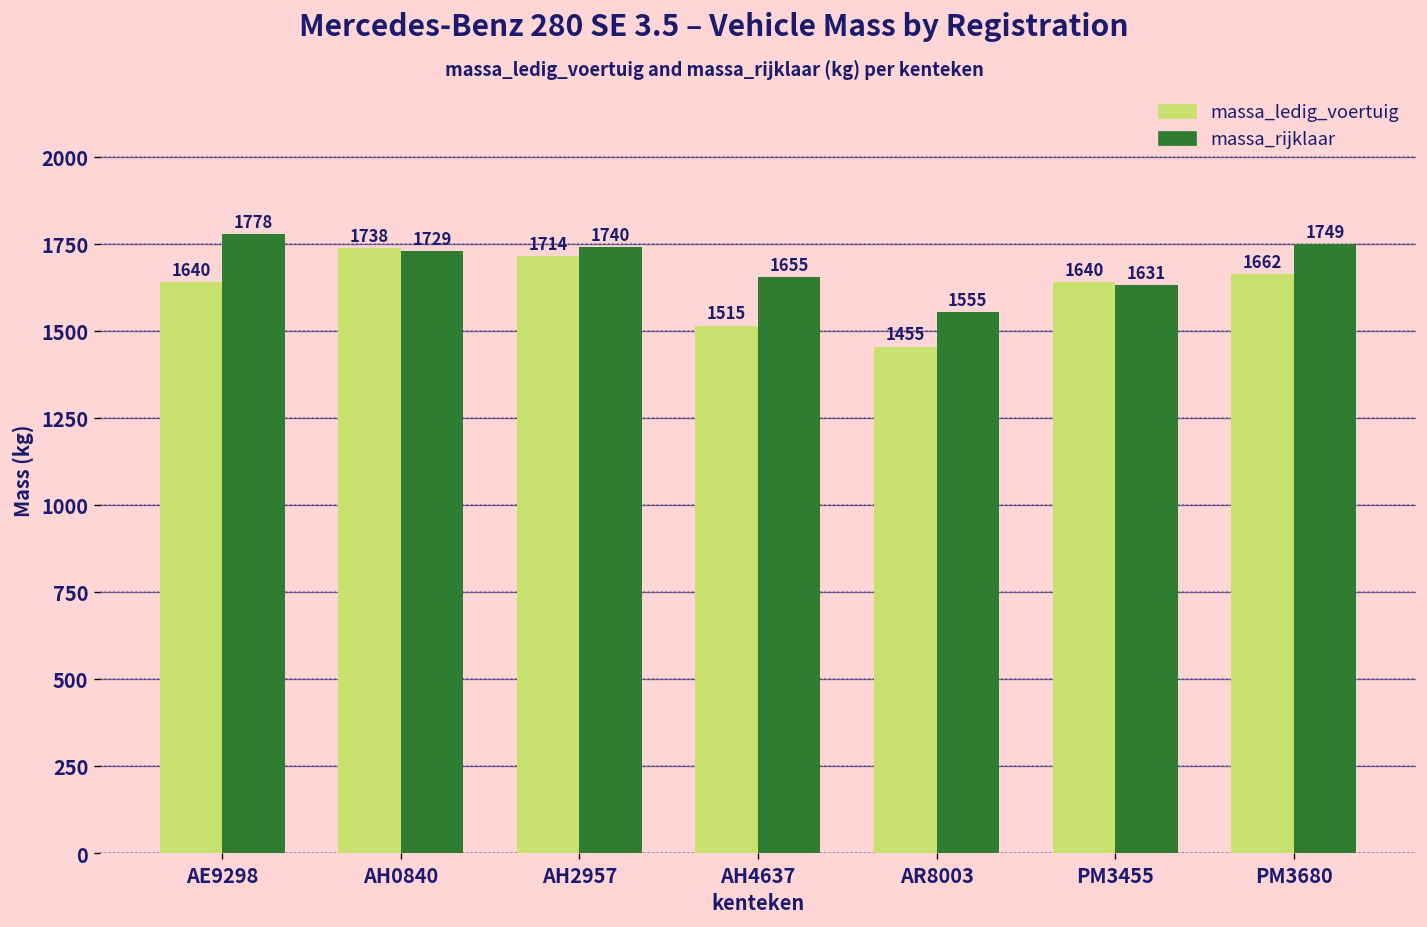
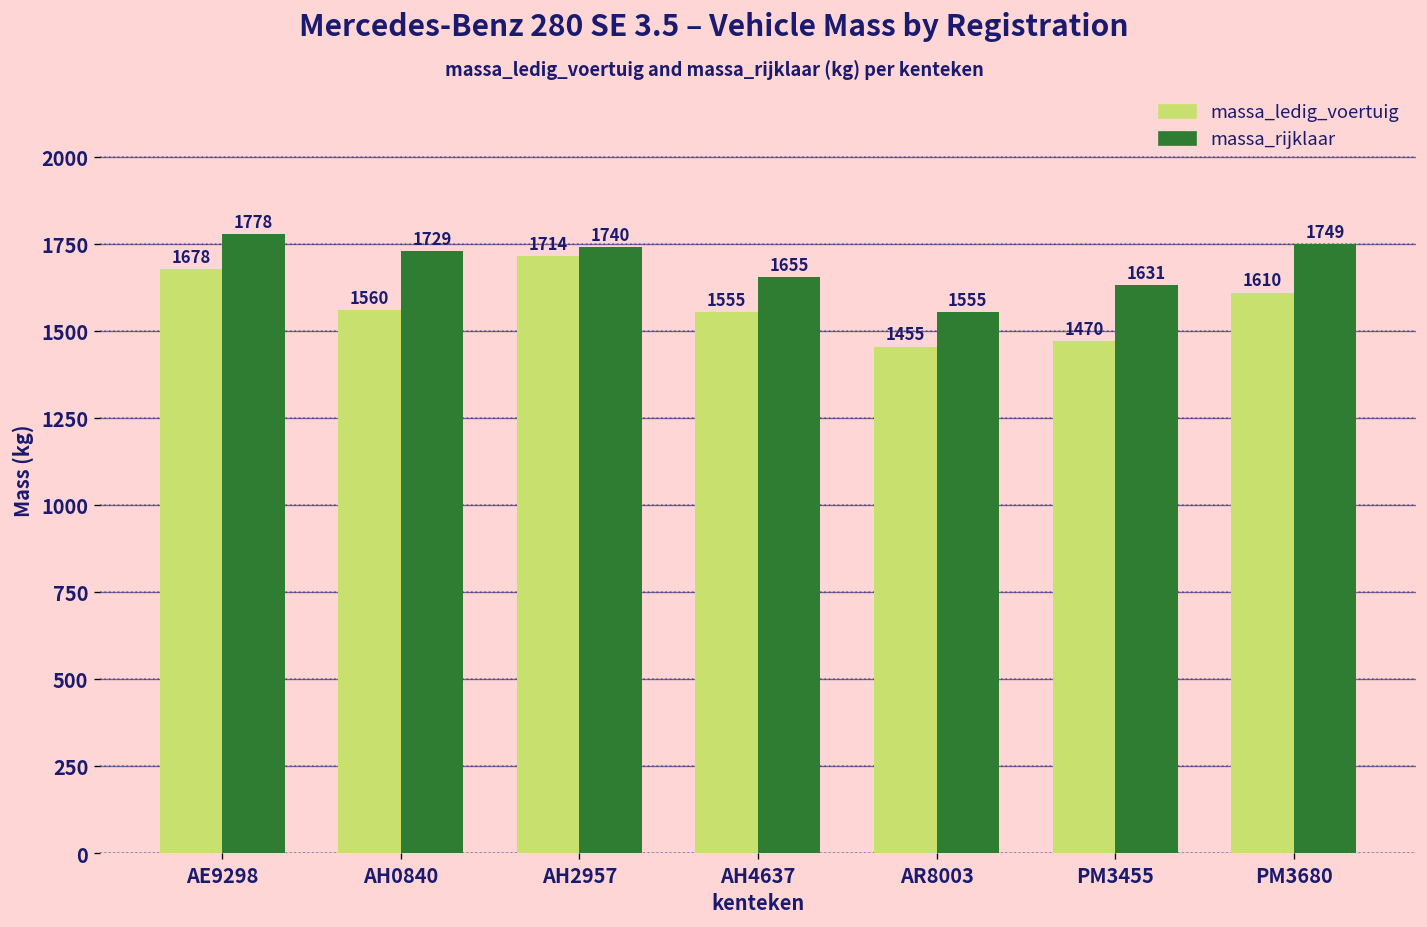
massa_ledig_voertuig, AE9298: 1640 -> 1678
massa_ledig_voertuig, AH0840: 1738 -> 1560
massa_ledig_voertuig, AH4637: 1515 -> 1555
massa_ledig_voertuig, PM3455: 1640 -> 1470
massa_ledig_voertuig, PM3680: 1662 -> 1610
